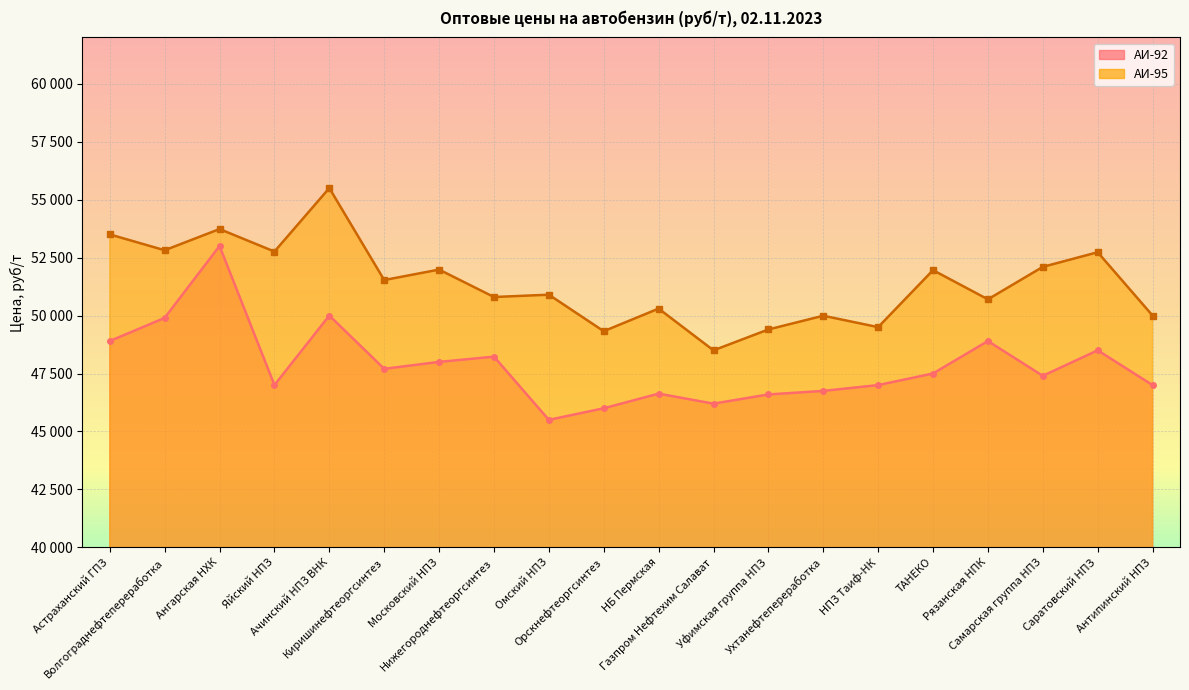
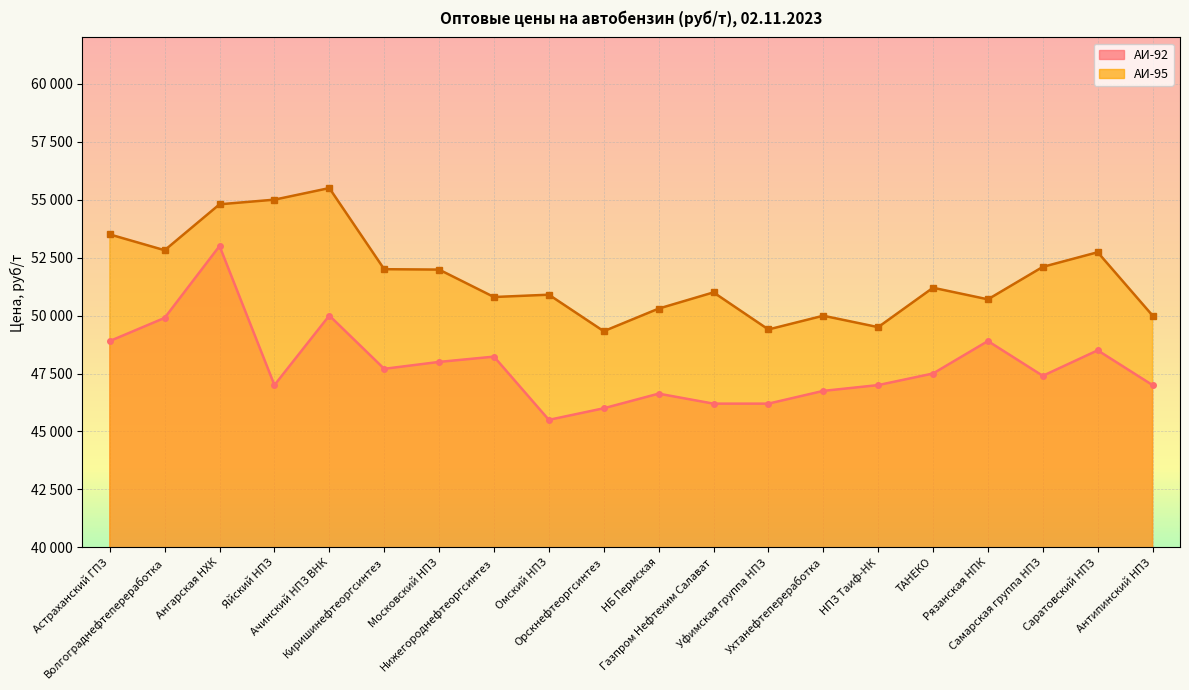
АИ-95, Ангарская НХК: 53700 -> 54800
АИ-95, Яйский НПЗ: 52800 -> 55000
АИ-95, Киришинефтеоргсинтез: 51500 -> 52000
АИ-95, Газпром Нефтехим Салават: 48500 -> 51000
АИ-92, Уфимская группа НПЗ: 46600 -> 46200
АИ-95, ТАНЕКО: 52000 -> 51200
